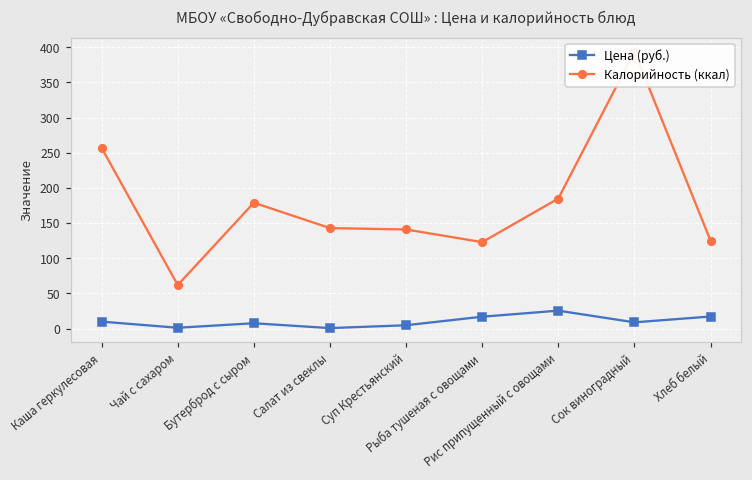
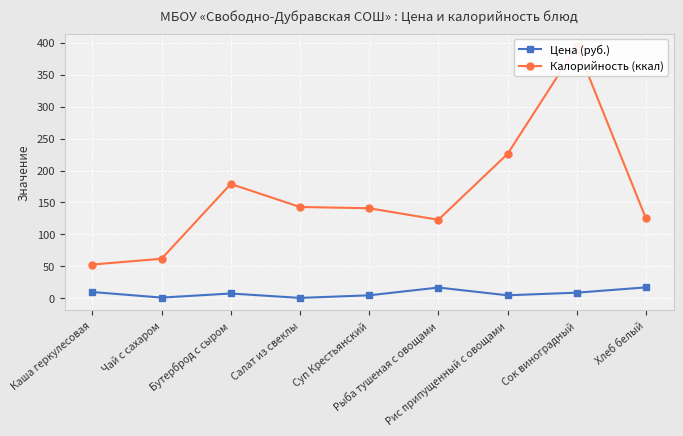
Калорийность (ккал), Каша геркулесовая: 260 -> 50
Цена (руб.), Рис припущенный с овощами: 30 -> 0
Калорийность (ккал), Рис припущенный с овощами: 190 -> 230
